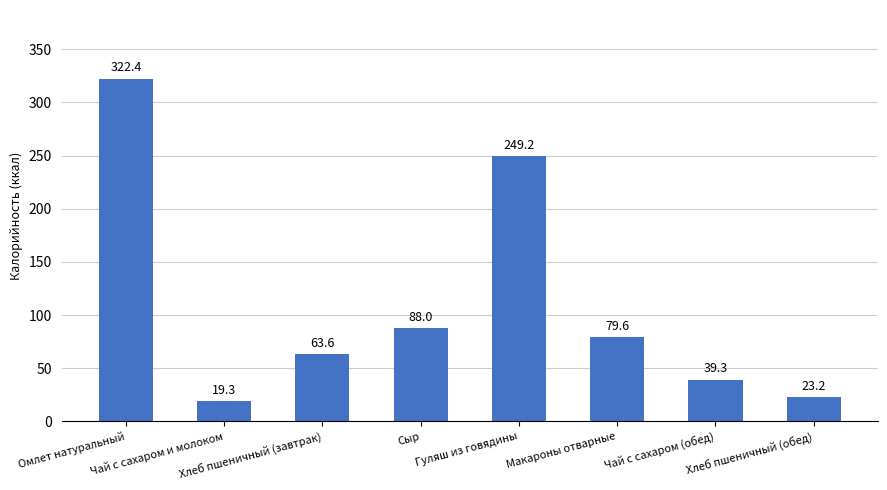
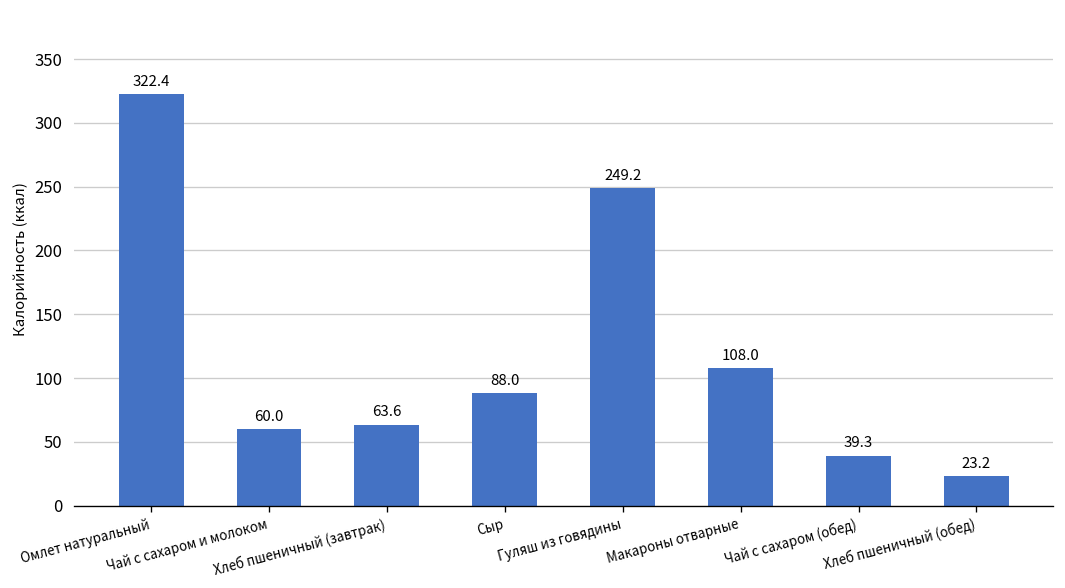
Чай с сахаром и молоком: 19.3 -> 60.0
Макароны отварные: 79.6 -> 108.0
